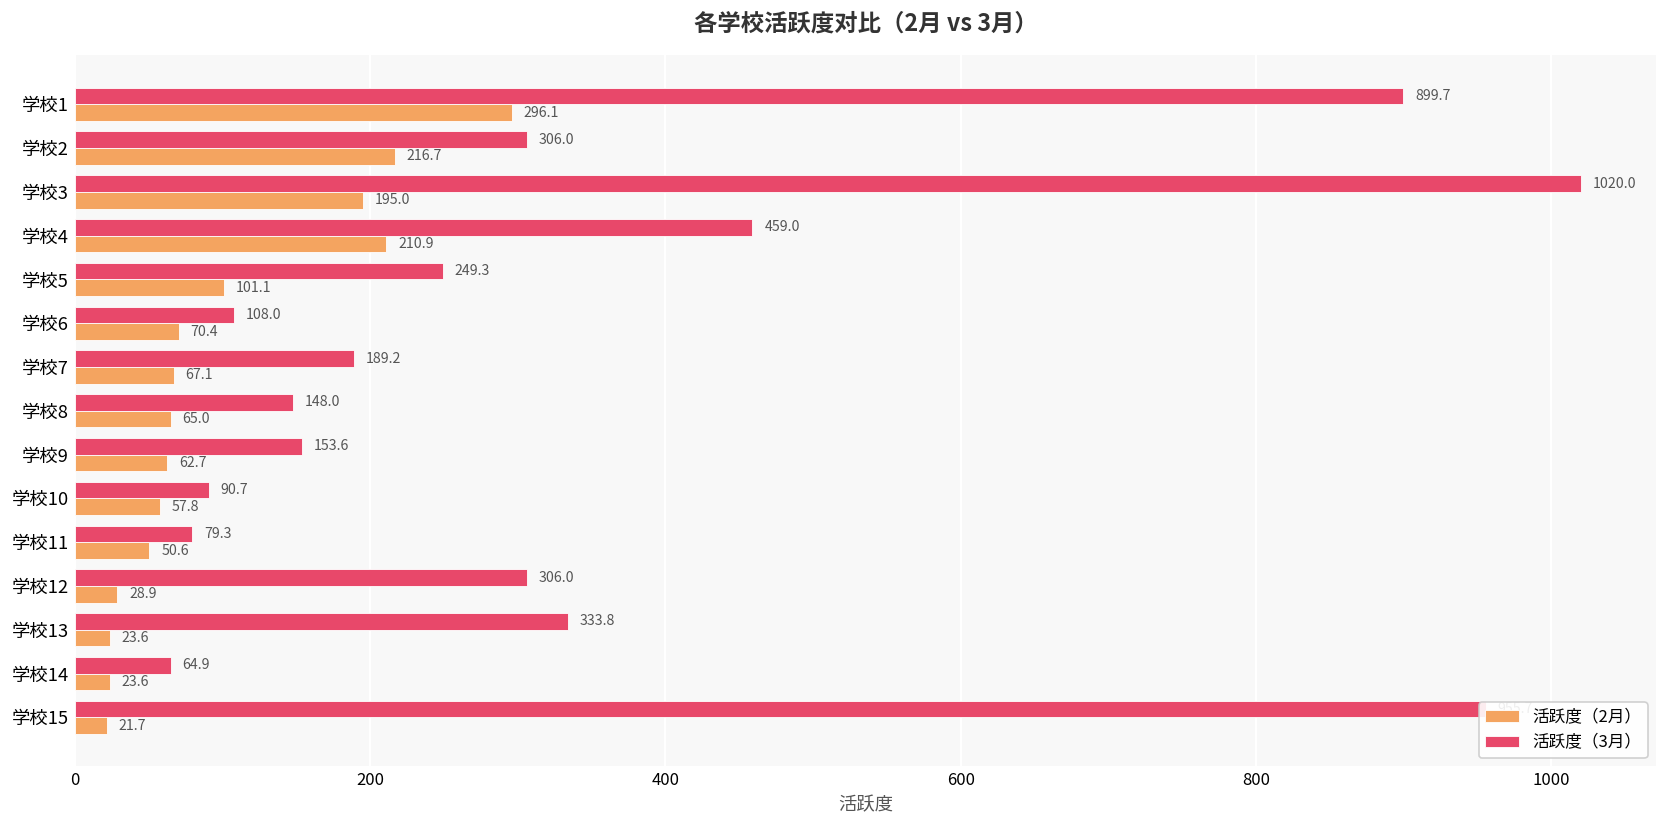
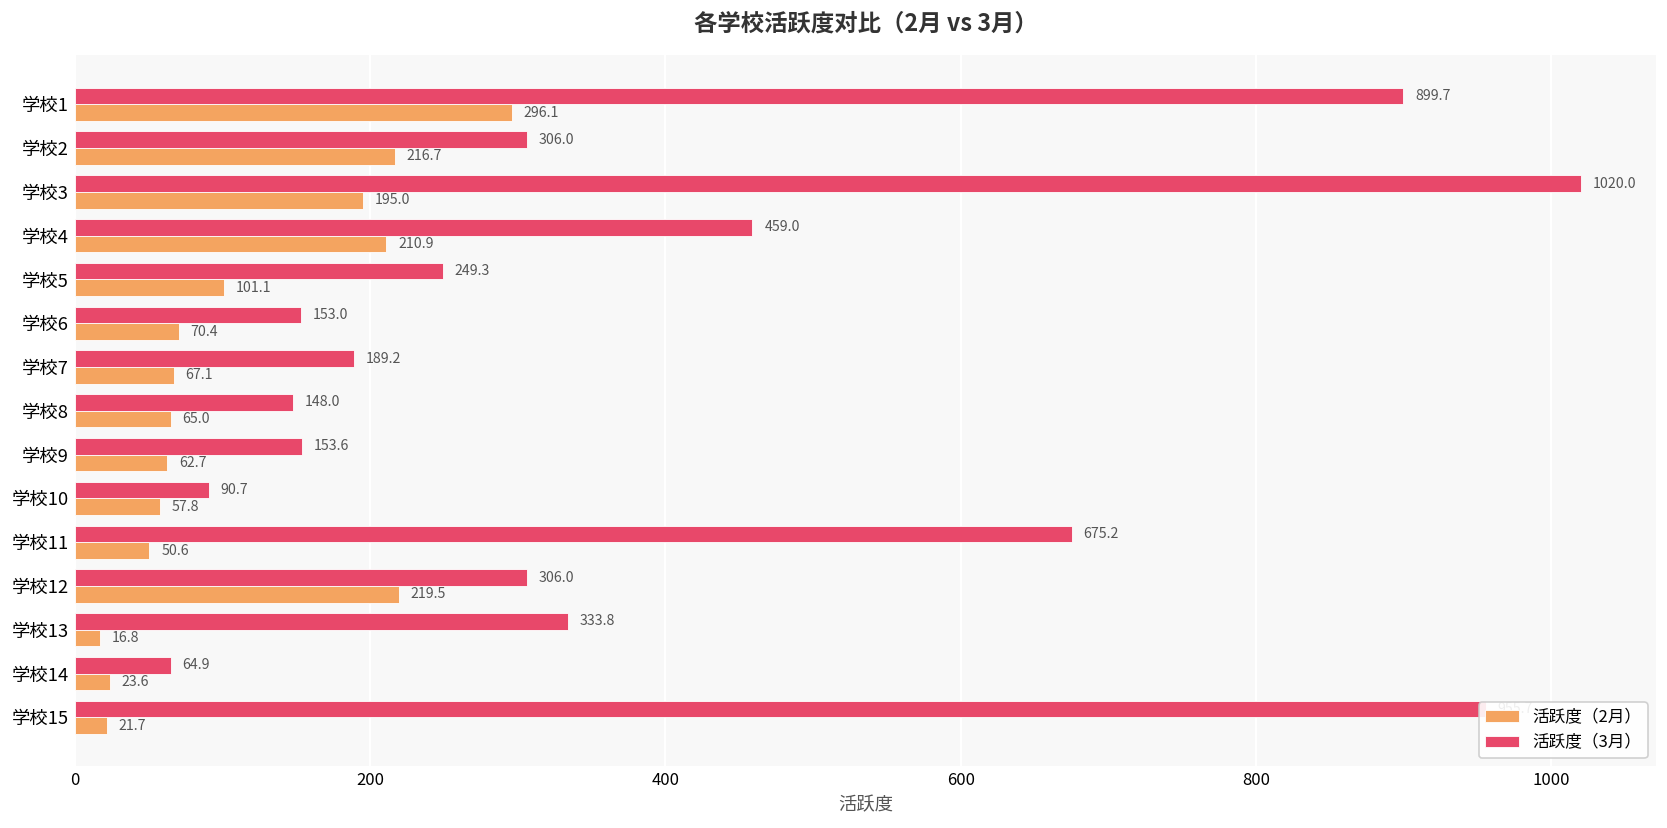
活跃度（3月）, 学校6: 108.0 -> 153.0
活跃度（3月）, 学校11: 79.3 -> 675.2
活跃度（2月）, 学校12: 28.9 -> 219.5
活跃度（2月）, 学校13: 23.6 -> 16.8
